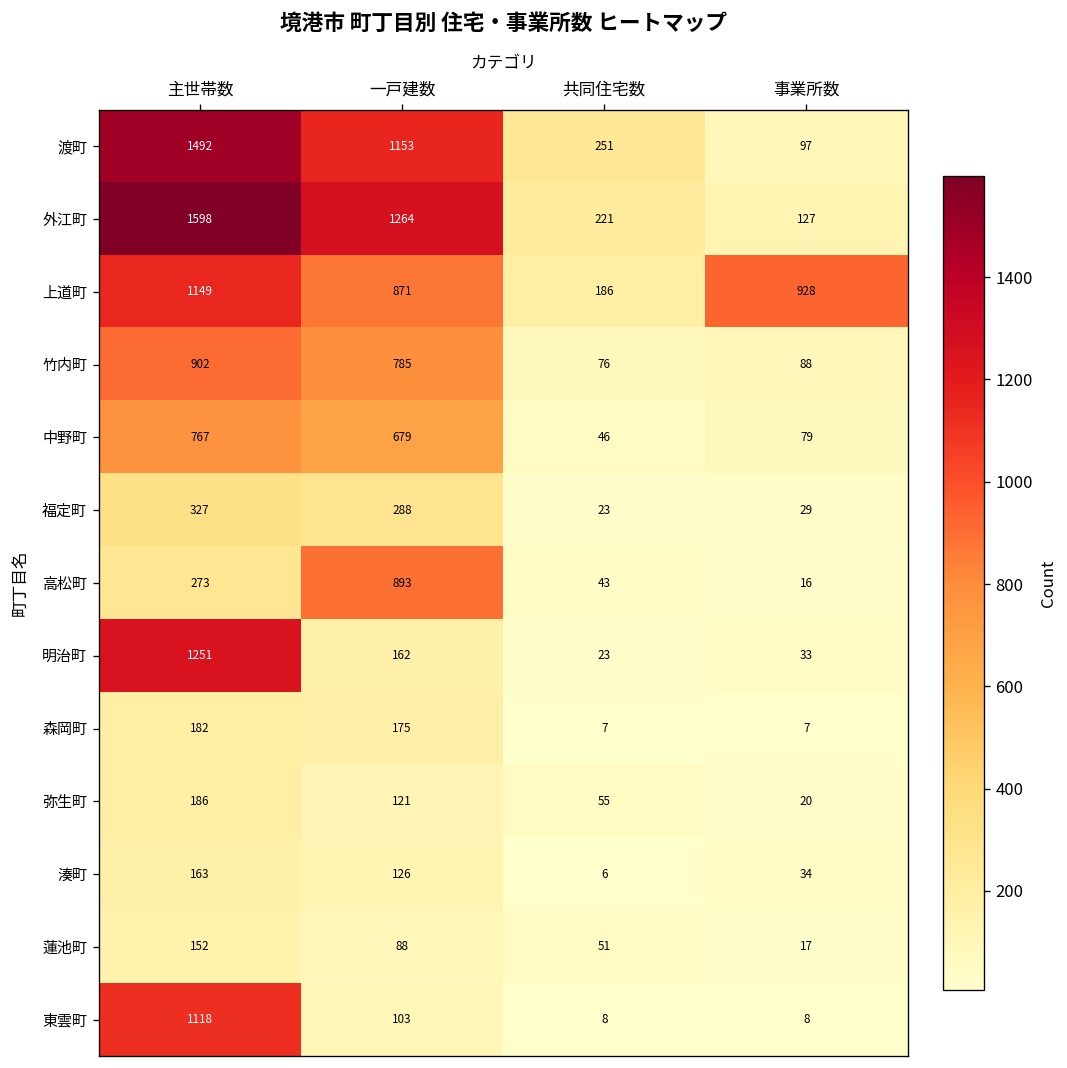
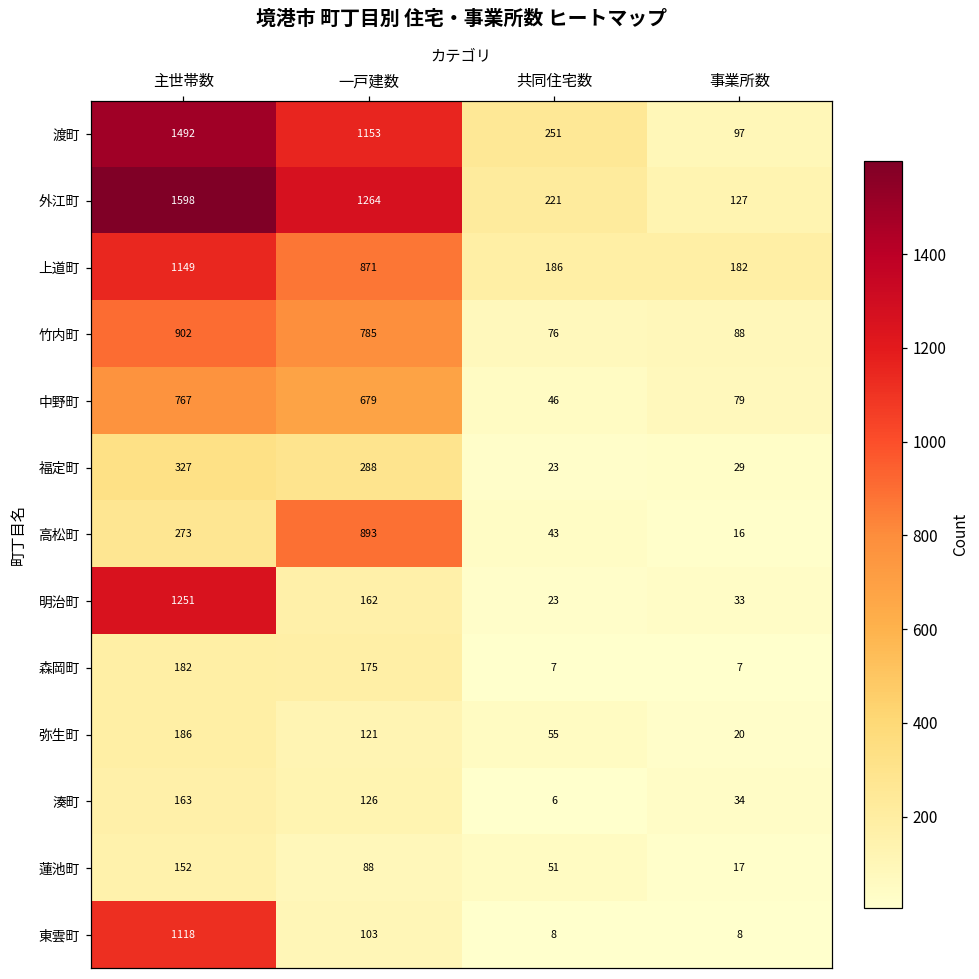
上道町, 事業所数: 928 -> 182
